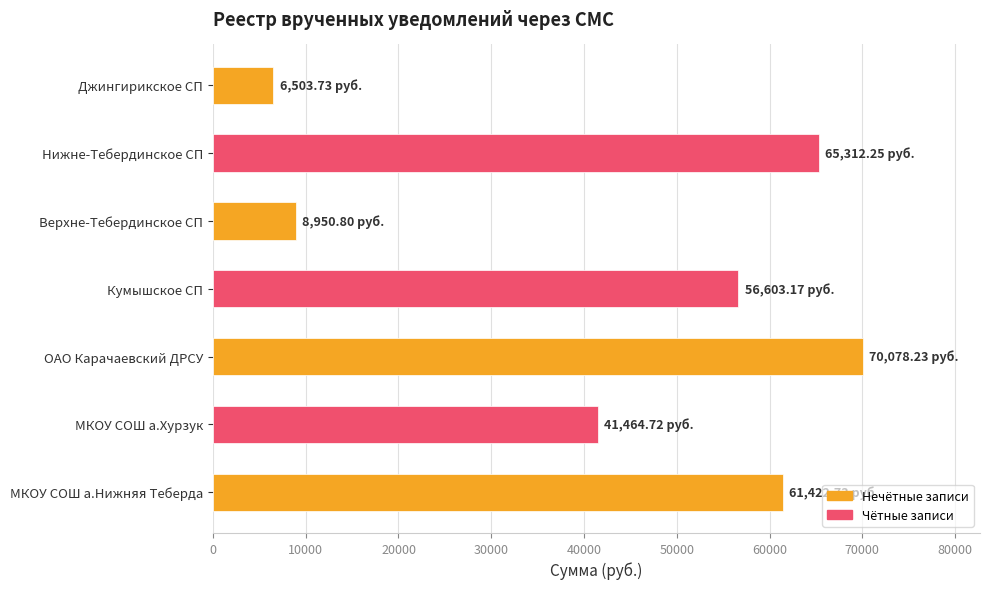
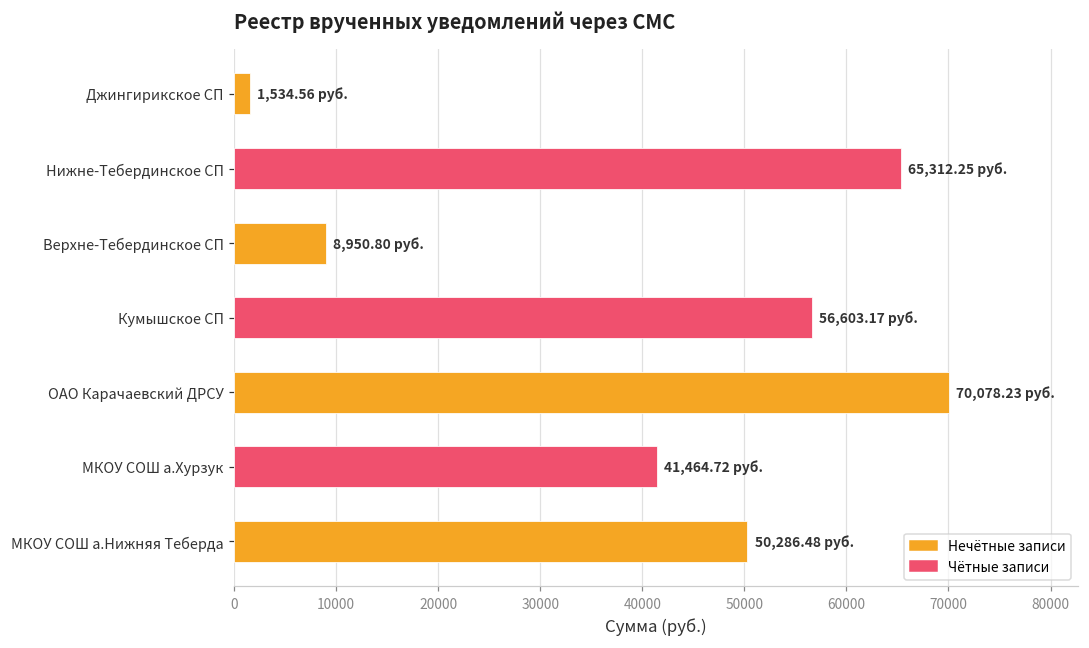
Джингирикское СП: 6,503.73 -> 1,534.56
МКОУ СОШ а.Нижняя Теберда: 61000 -> 50000
